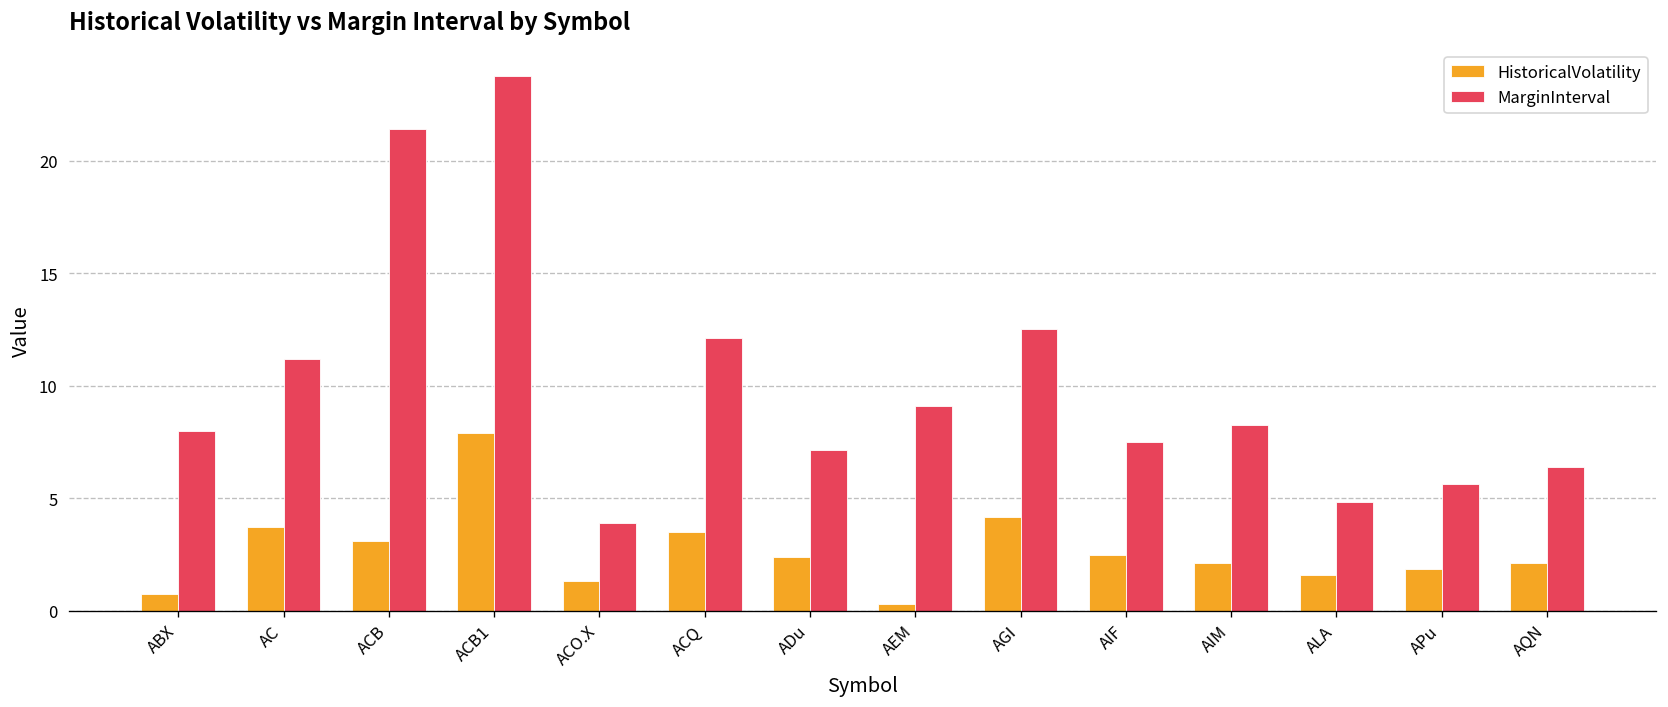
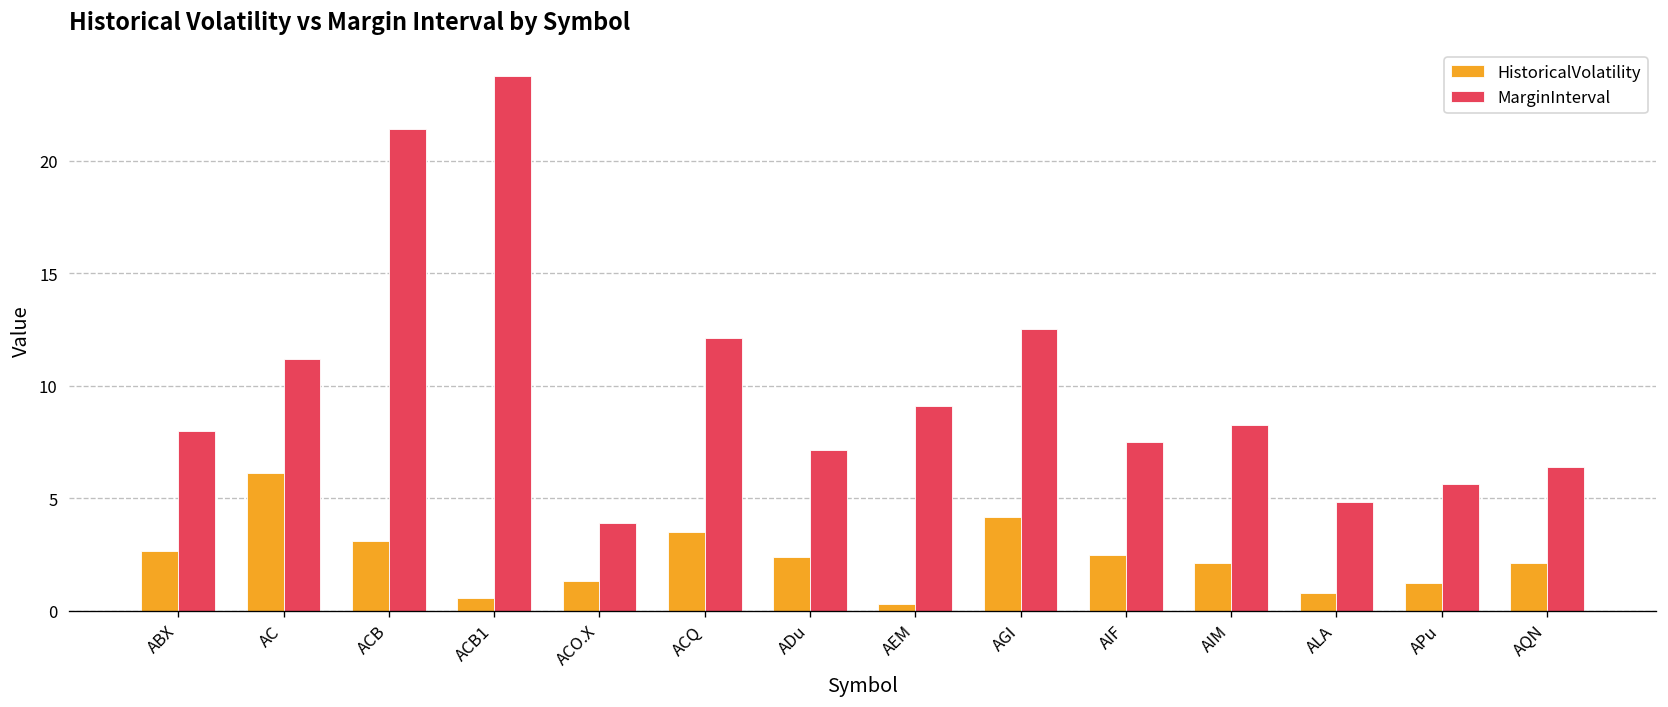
HistoricalVolatility, ABX: 0.7 -> 2.7
HistoricalVolatility, AC: 3.7 -> 6.1
HistoricalVolatility, ACB1: 7.9 -> 0.6
HistoricalVolatility, ALA: 1.6 -> 0.8
HistoricalVolatility, APu: 1.9 -> 1.3
